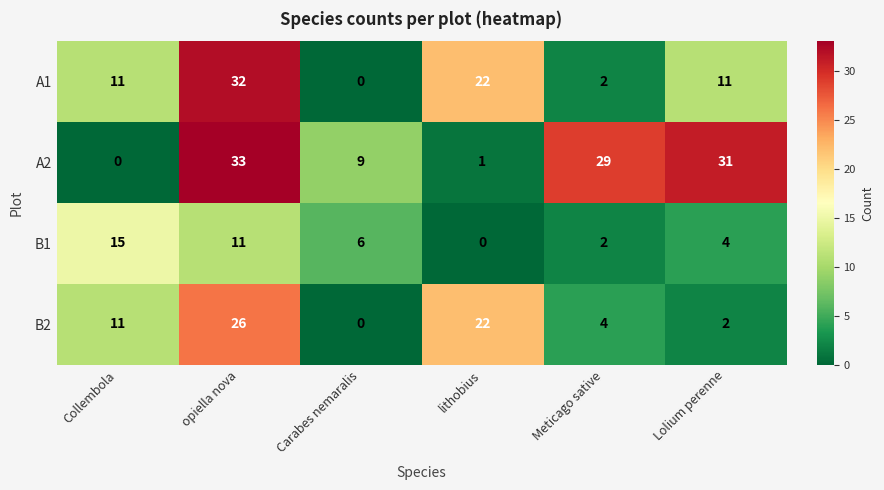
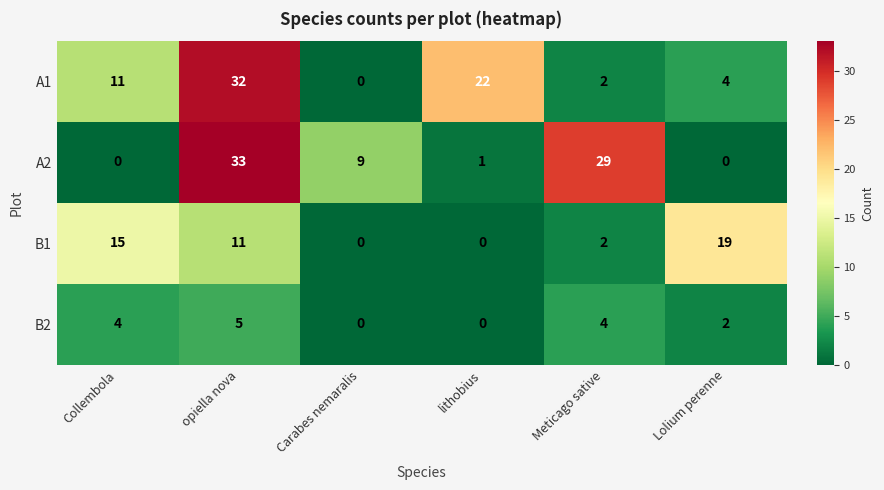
A1, Lolium perenne: 11 -> 4
A2, Lolium perenne: 31 -> 0
B1, Carabes nemaralis: 6 -> 0
B1, Lolium perenne: 4 -> 19
B2, Collembola: 11 -> 4
B2, opiella nova: 26 -> 5
B2, lithobius: 22 -> 0
